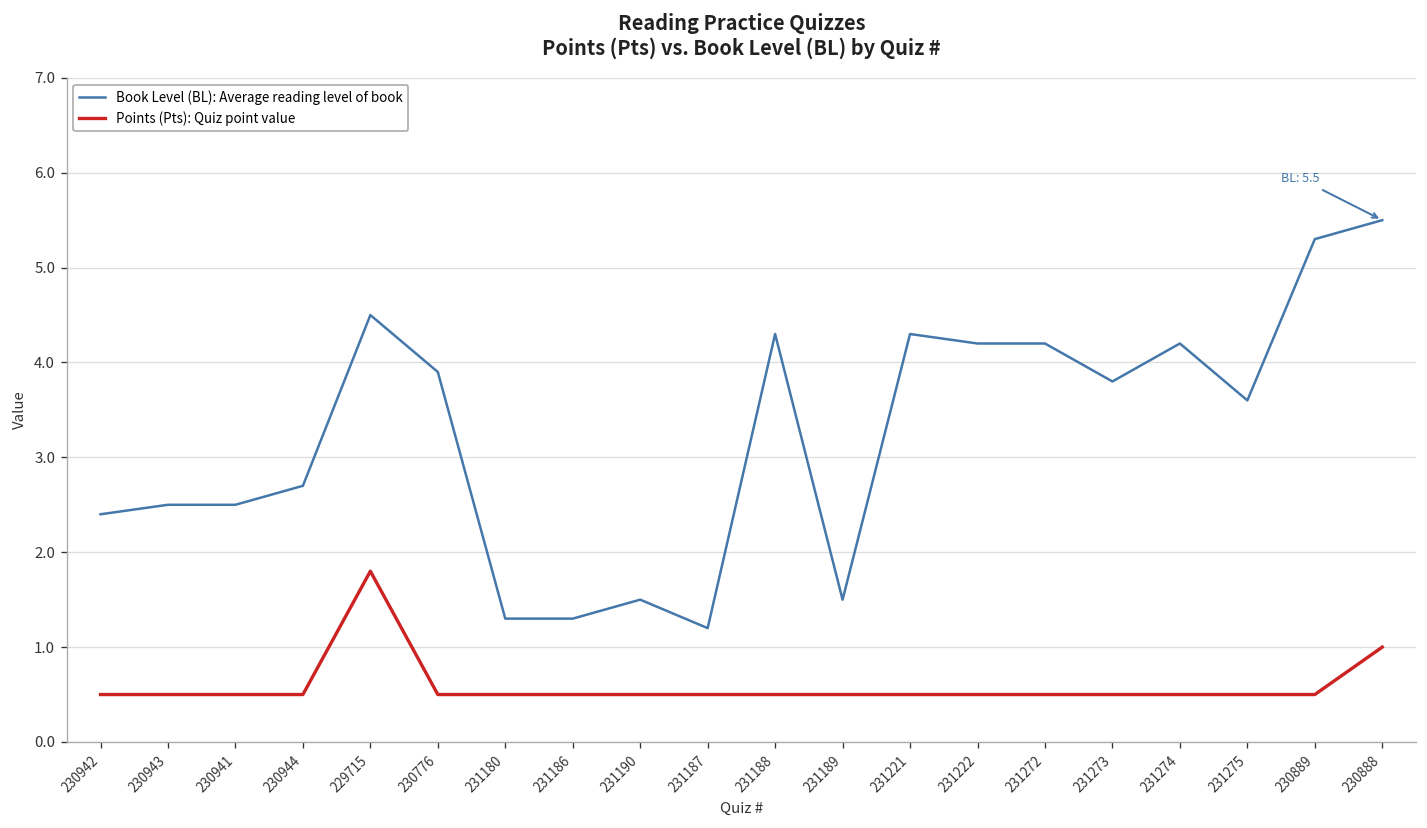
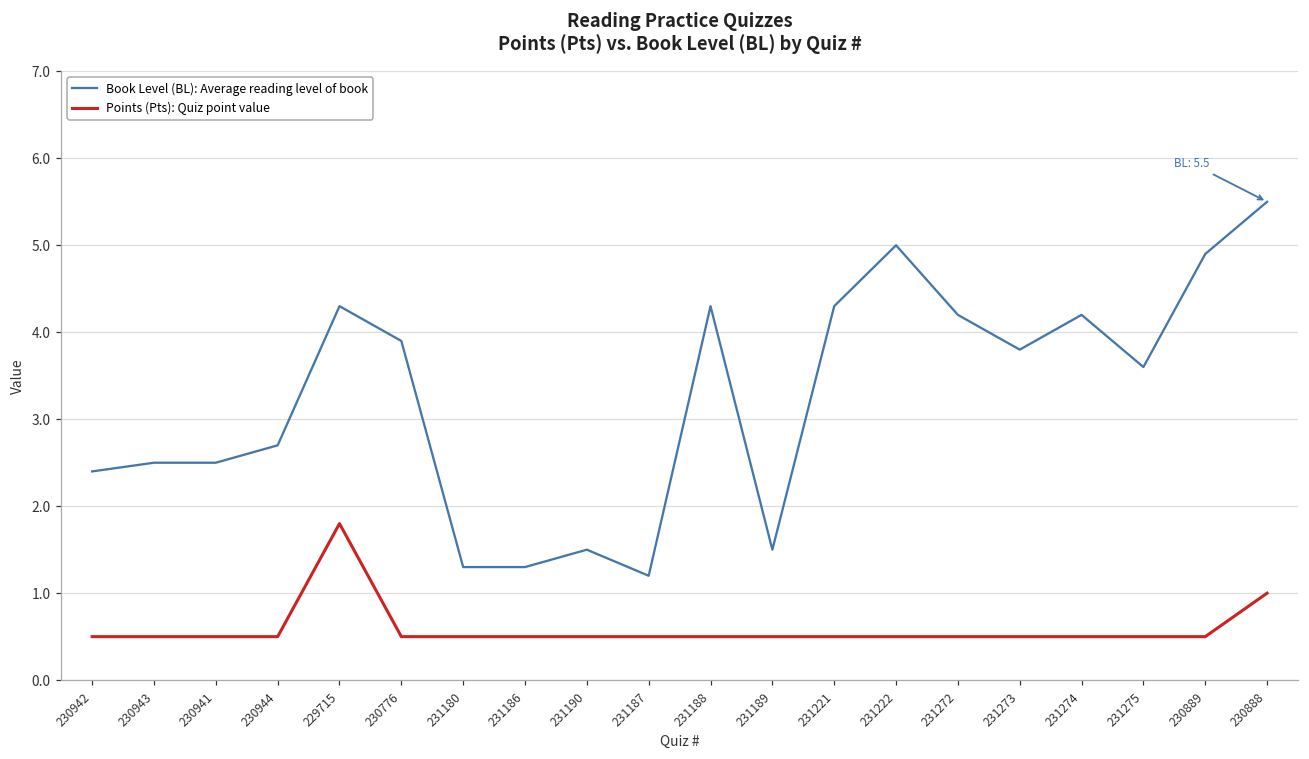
Book Level (BL): Average reading level of book, 229715: 4.5 -> 4.3
Book Level (BL): Average reading level of book, 231222: 4.2 -> 5.0
Book Level (BL): Average reading level of book, 230889: 5.3 -> 4.9
